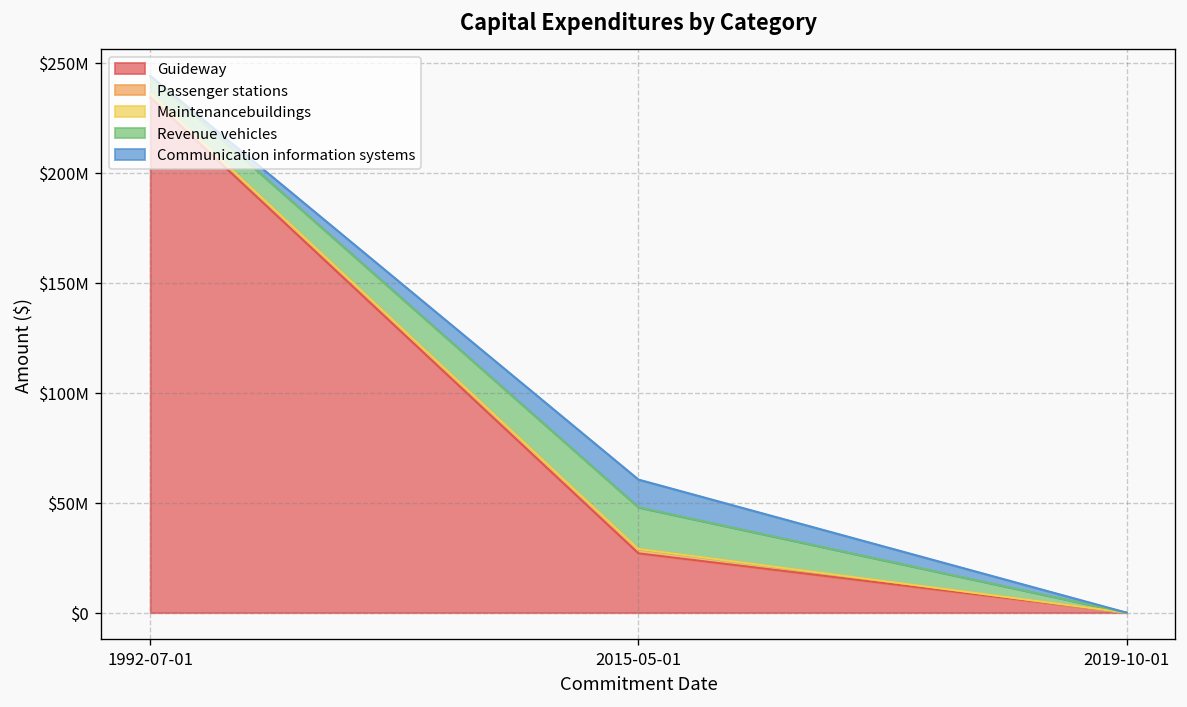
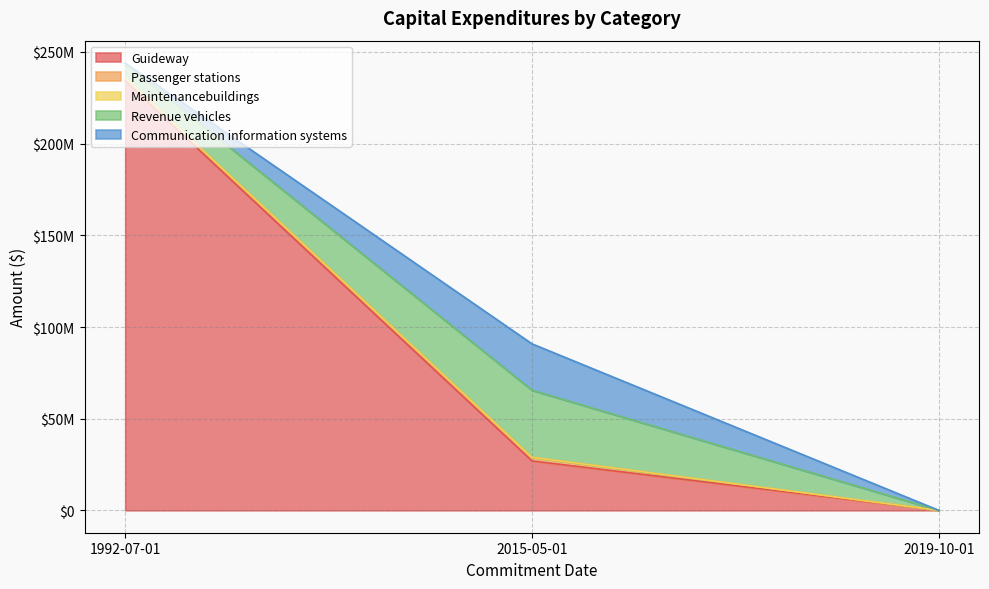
Revenue vehicles, 2015-05-01: $19000000 -> $37000000
Communication information systems, 2015-05-01: $13000000 -> $25000000
